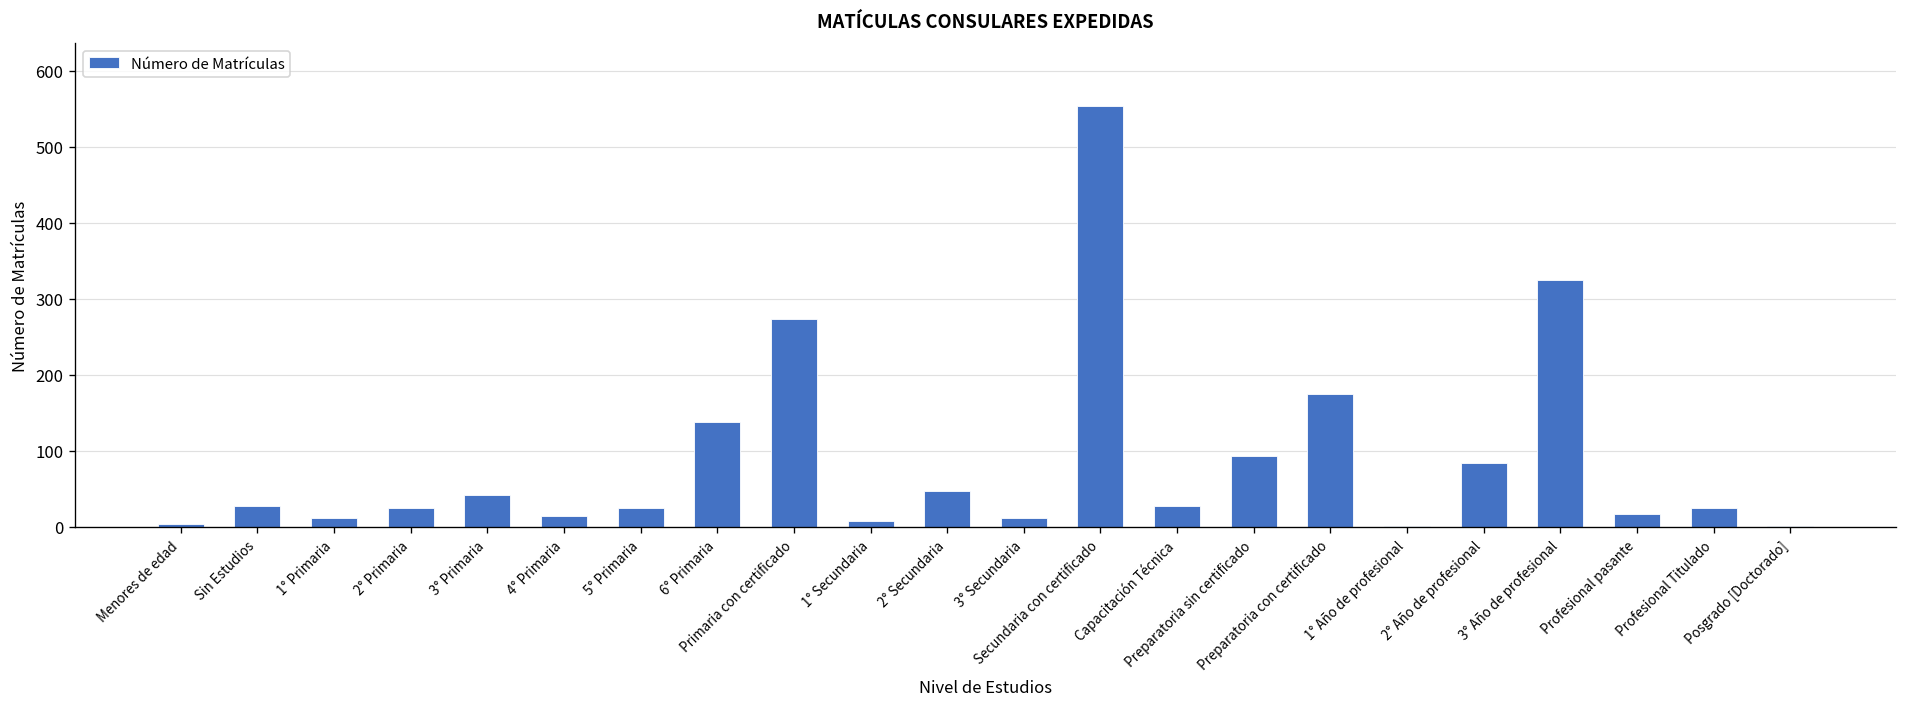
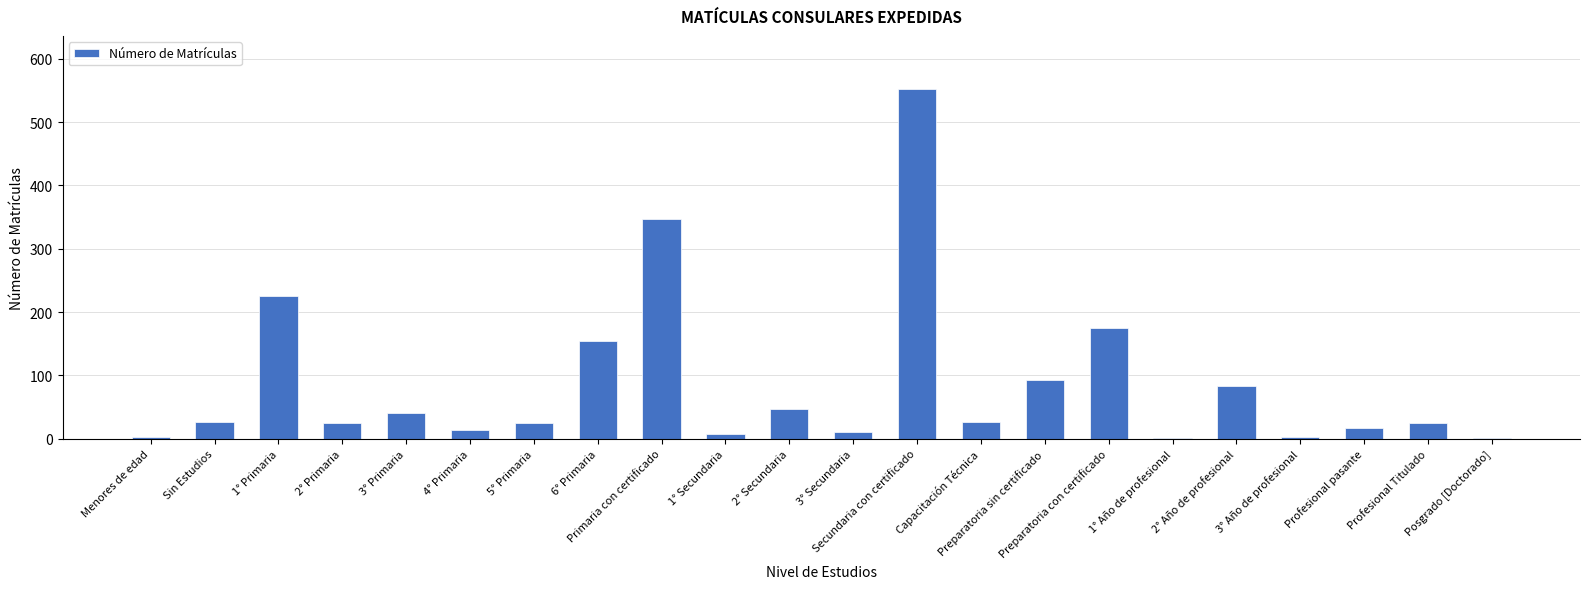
1° Primaria: 10 -> 230
6° Primaria: 140 -> 160
Primaria con certificado: 270 -> 350
3° Año de profesional: 330 -> 0
